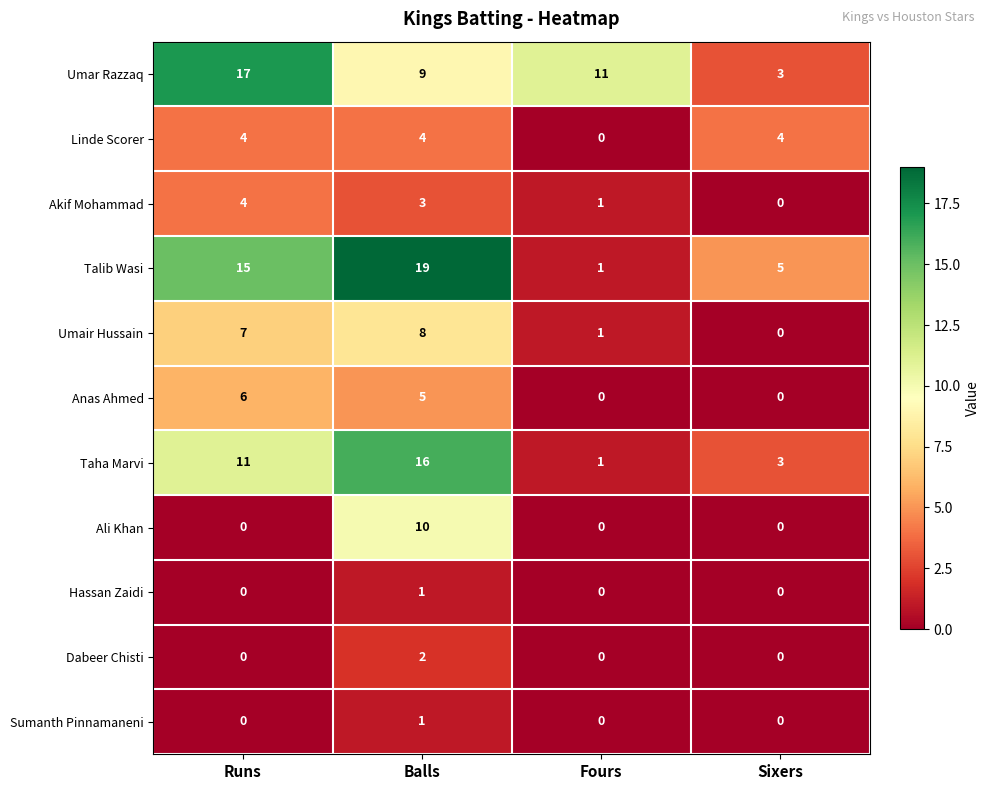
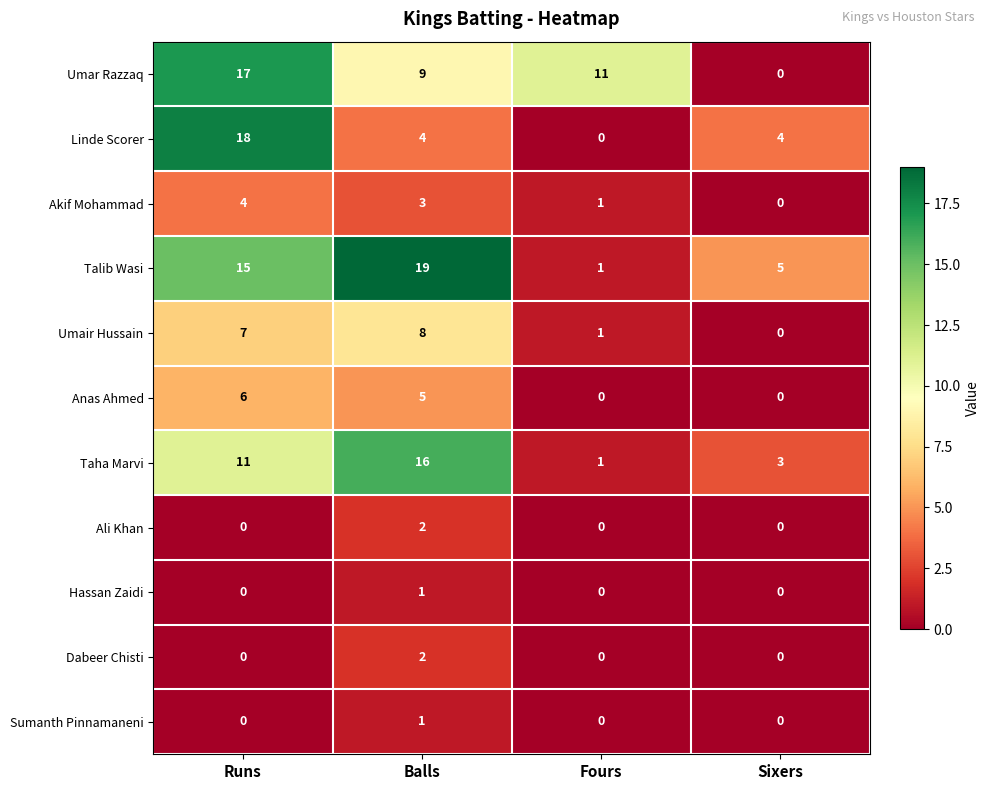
Umar Razzaq, Sixers: 3 -> 0
Linde Scorer, Runs: 4 -> 18
Ali Khan, Balls: 10 -> 2
